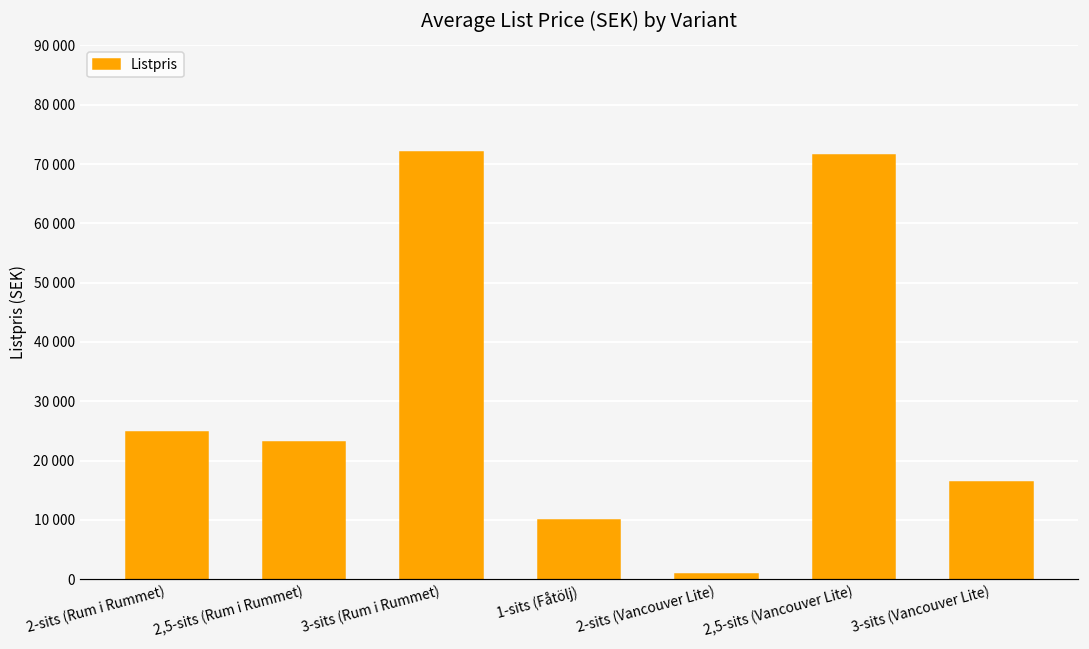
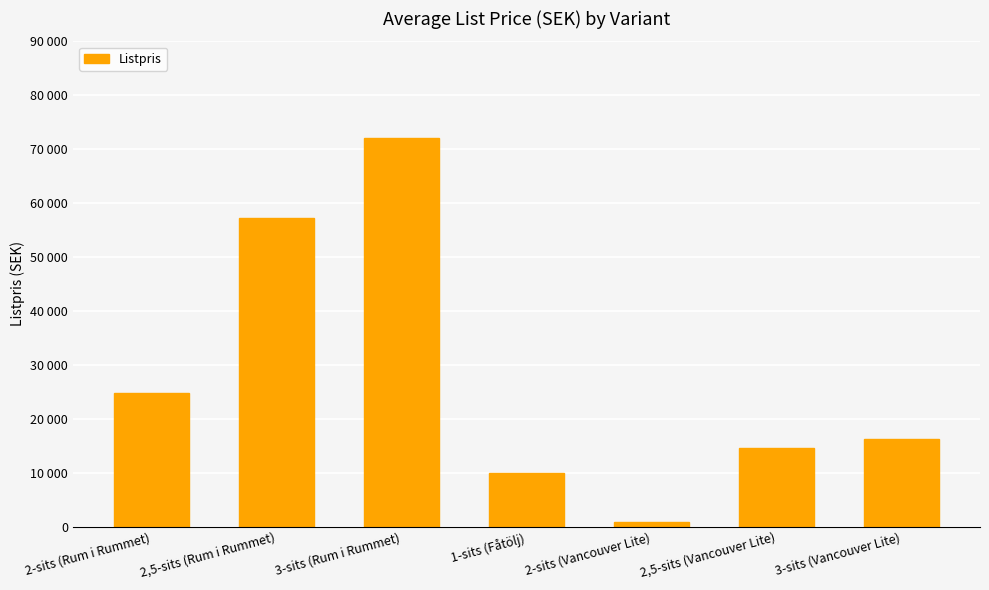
2,5-sits (Rum i Rummet): 23000 -> 57000
2,5-sits (Vancouver Lite): 72000 -> 15000
